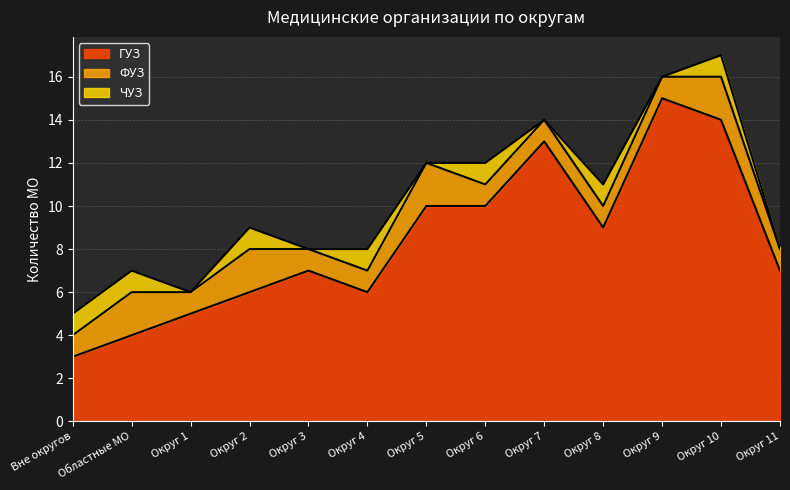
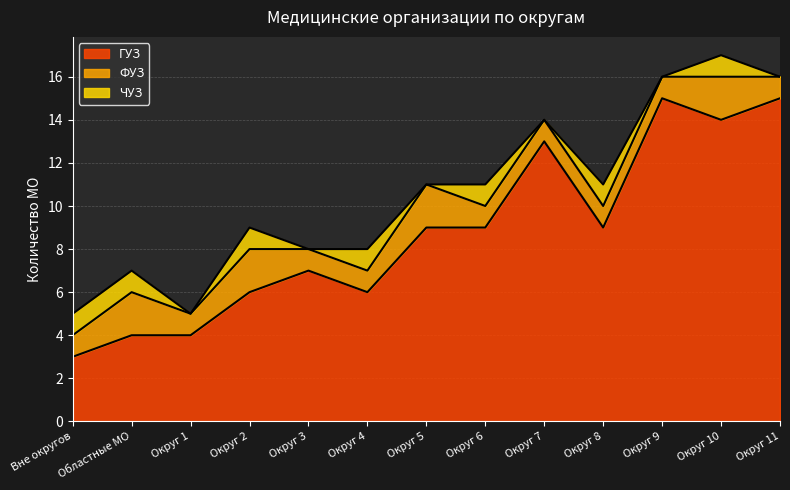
ГУЗ, Округ 1: 5 -> 4
ГУЗ, Округ 5: 10 -> 9
ГУЗ, Округ 6: 10 -> 9
ГУЗ, Округ 11: 7 -> 15
